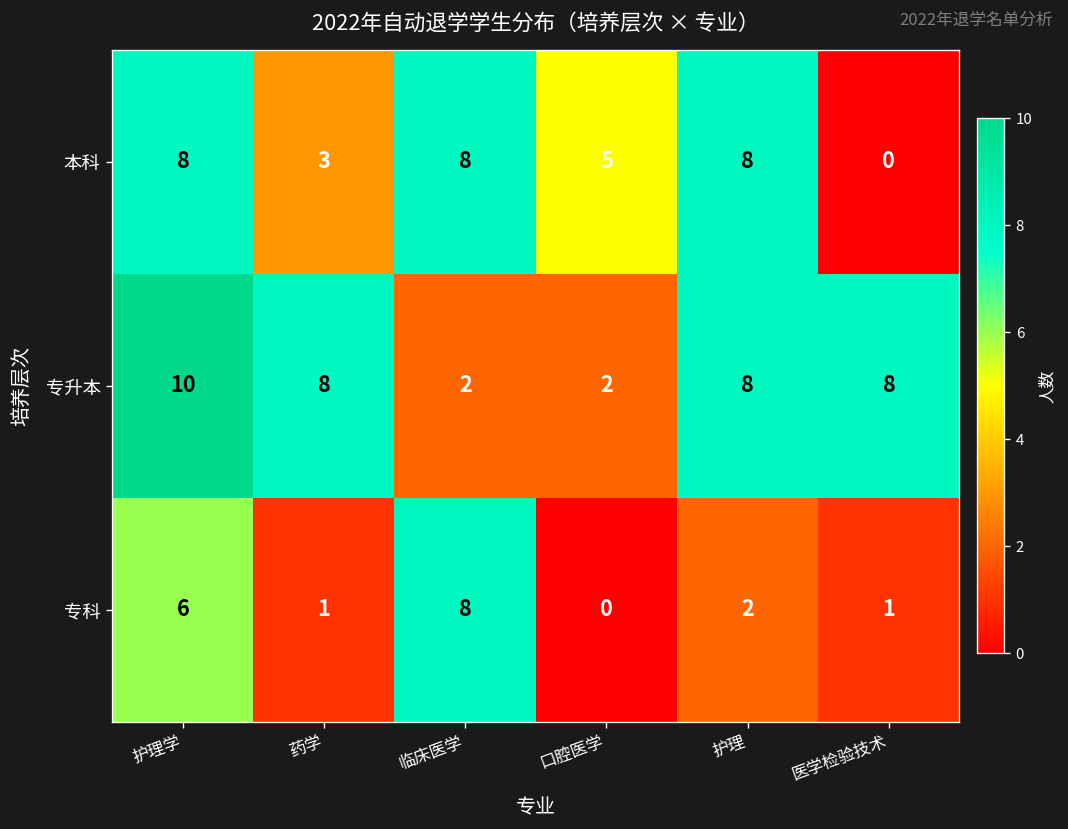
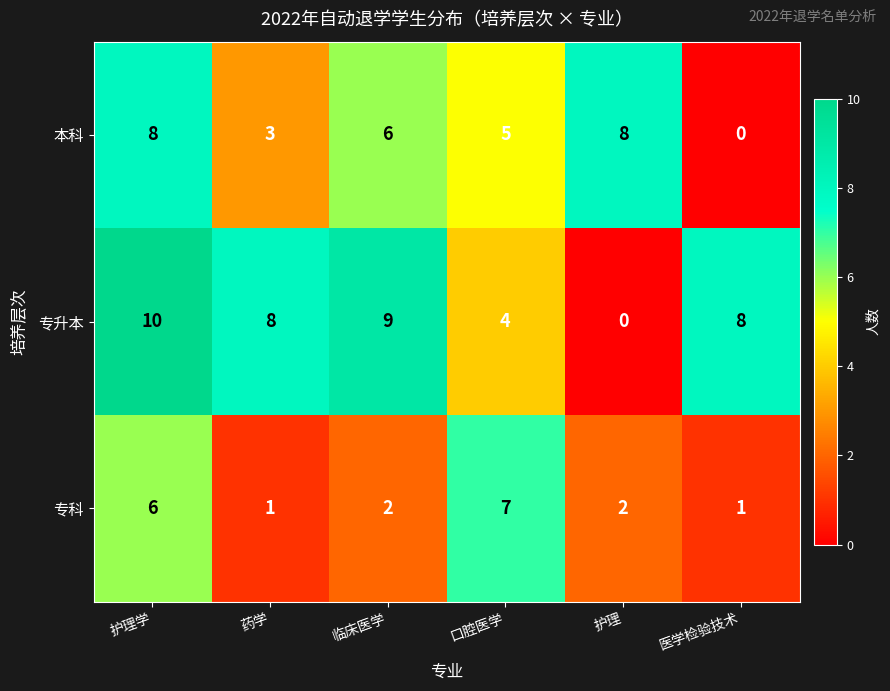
本科, 临床医学: 8 -> 6
专升本, 临床医学: 2 -> 9
专升本, 口腔医学: 2 -> 4
专升本, 护理: 8 -> 0
专科, 临床医学: 8 -> 2
专科, 口腔医学: 0 -> 7
